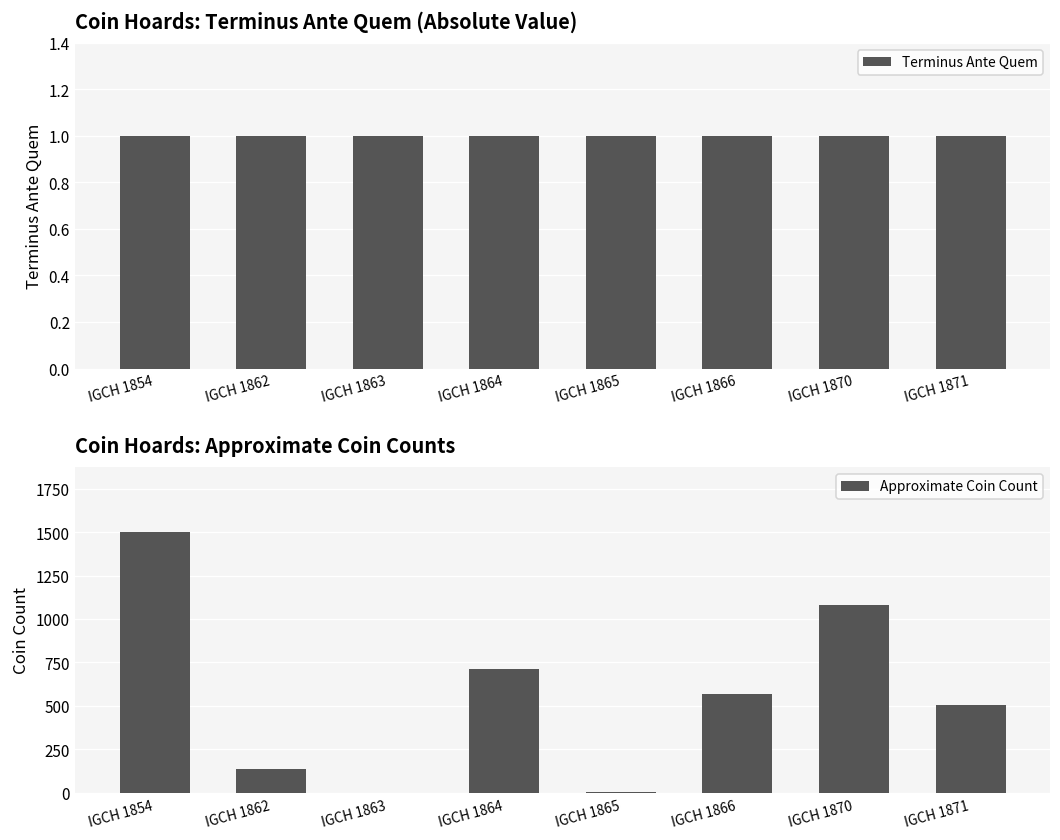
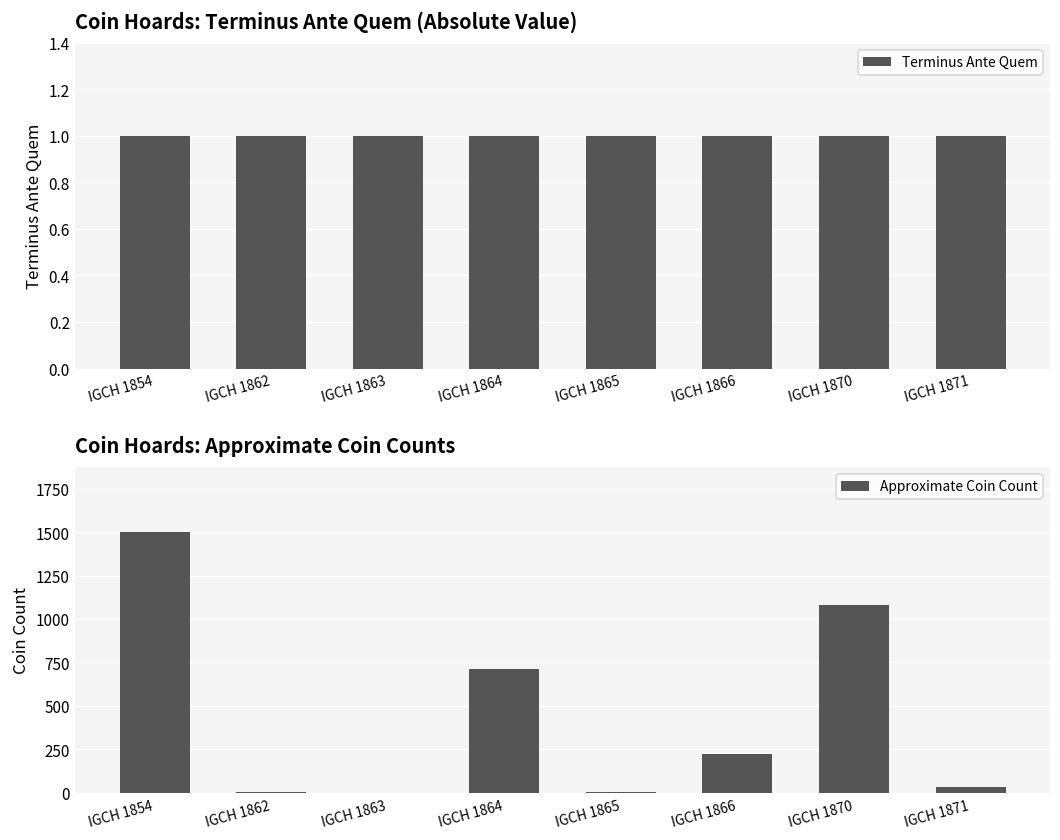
Coin Hoards: Approximate Coin Counts, IGCH 1862: 140 -> 10
Coin Hoards: Approximate Coin Counts, IGCH 1866: 570 -> 220
Coin Hoards: Approximate Coin Counts, IGCH 1871: 510 -> 30
